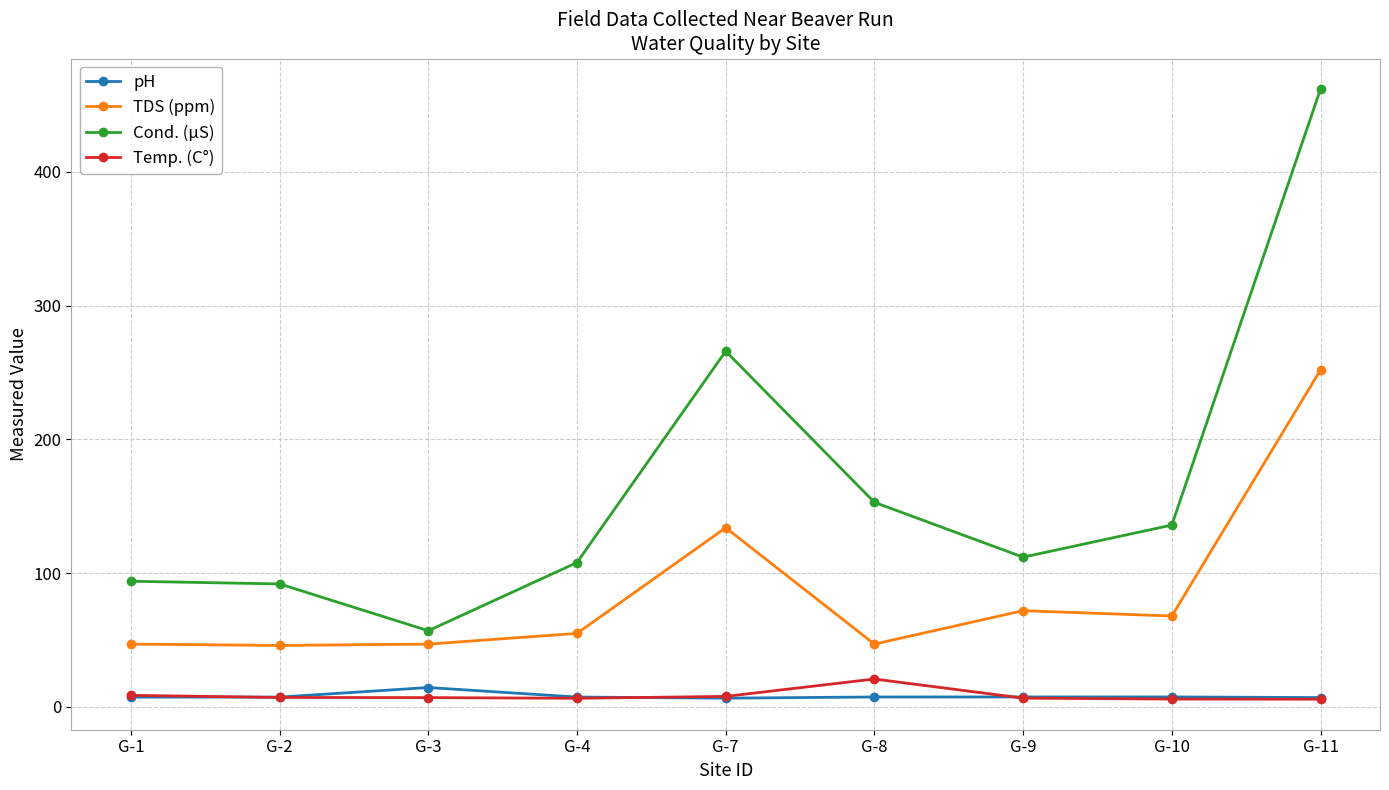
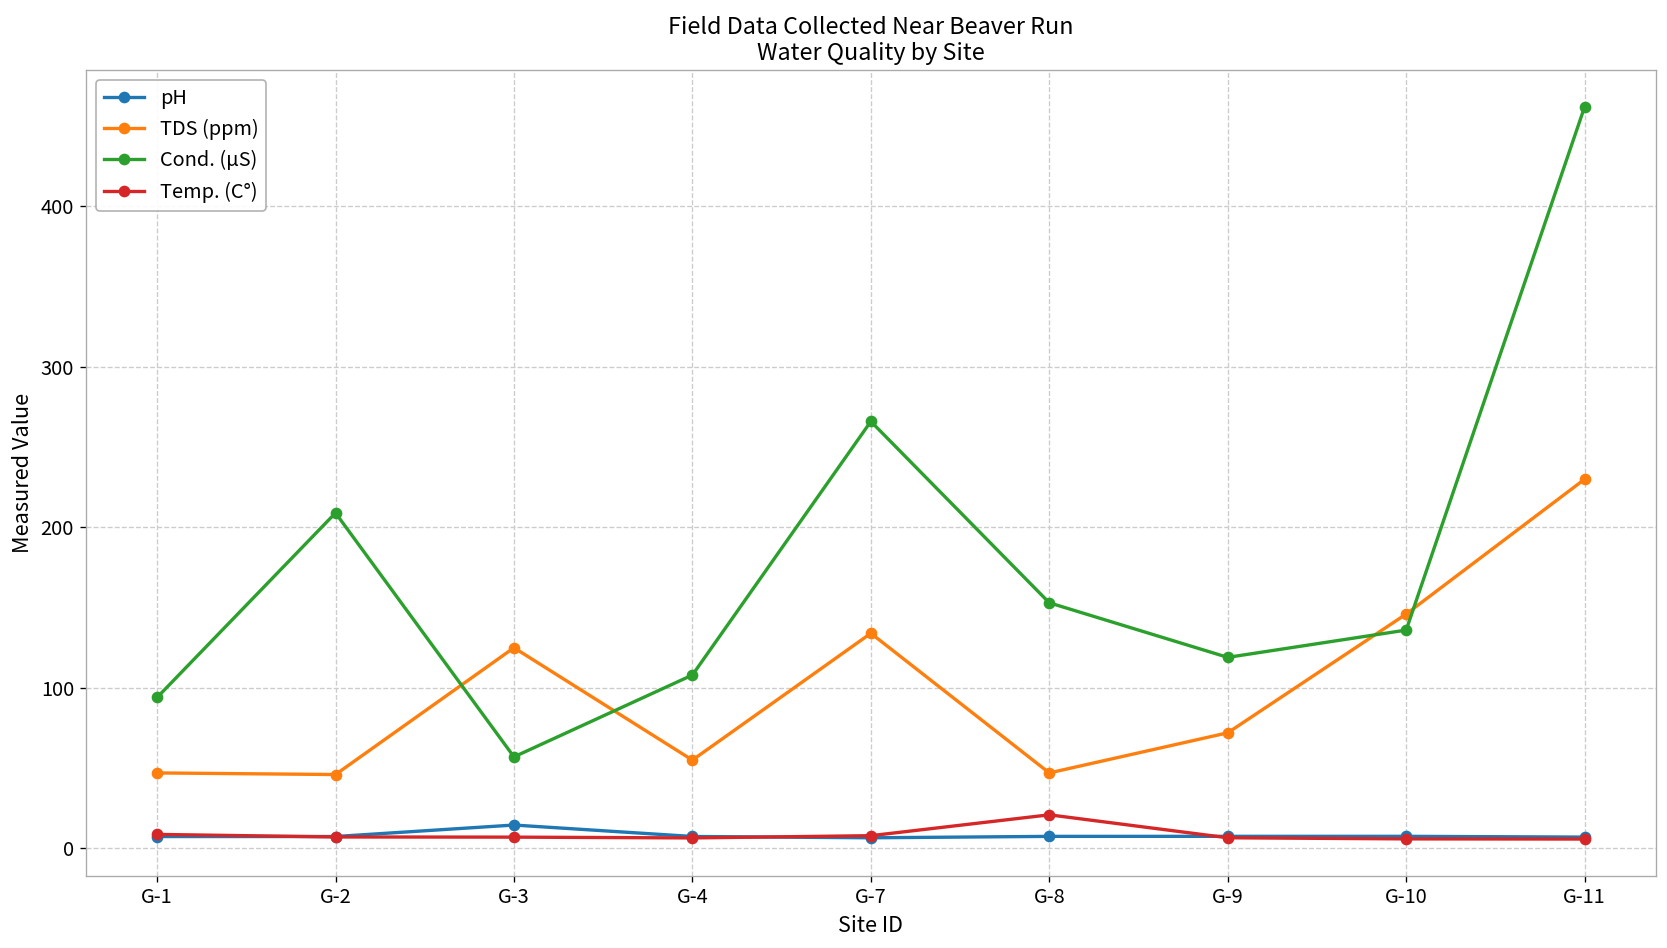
Cond. (µS), G-2: 92 -> 209
TDS (ppm), G-3: 47 -> 125
Cond. (µS), G-9: 112 -> 119
TDS (ppm), G-10: 68 -> 146
TDS (ppm), G-11: 252 -> 230
